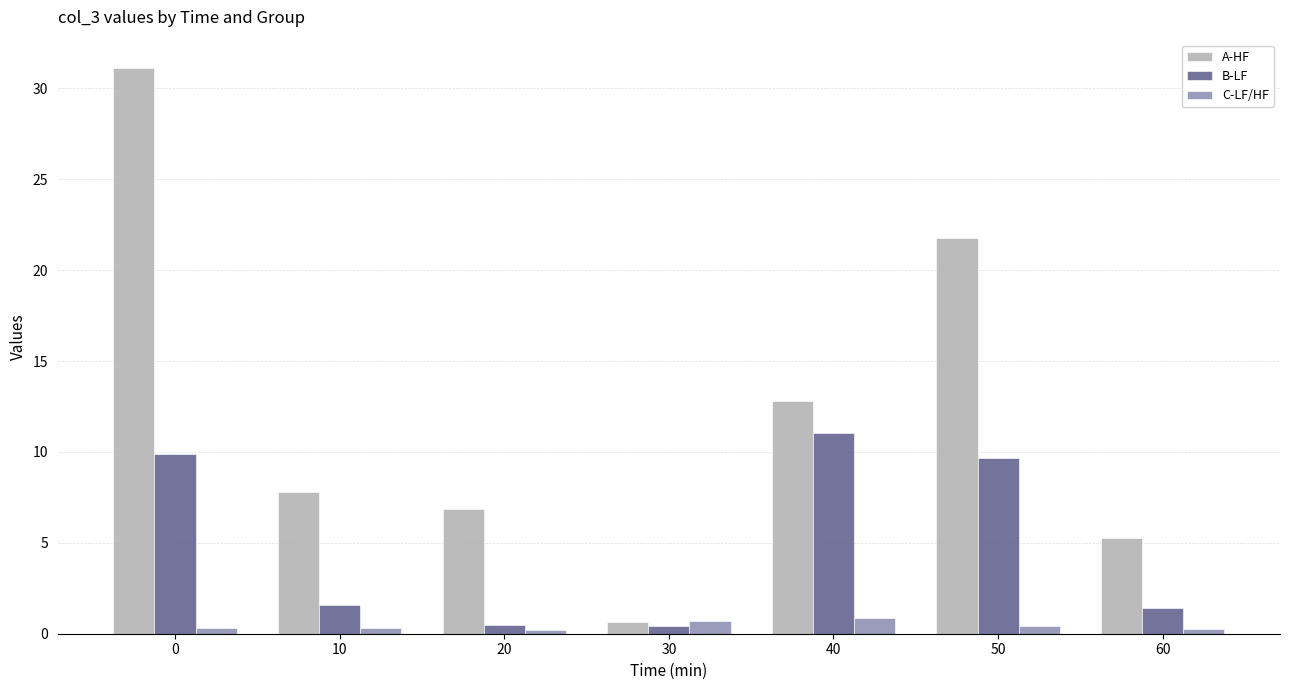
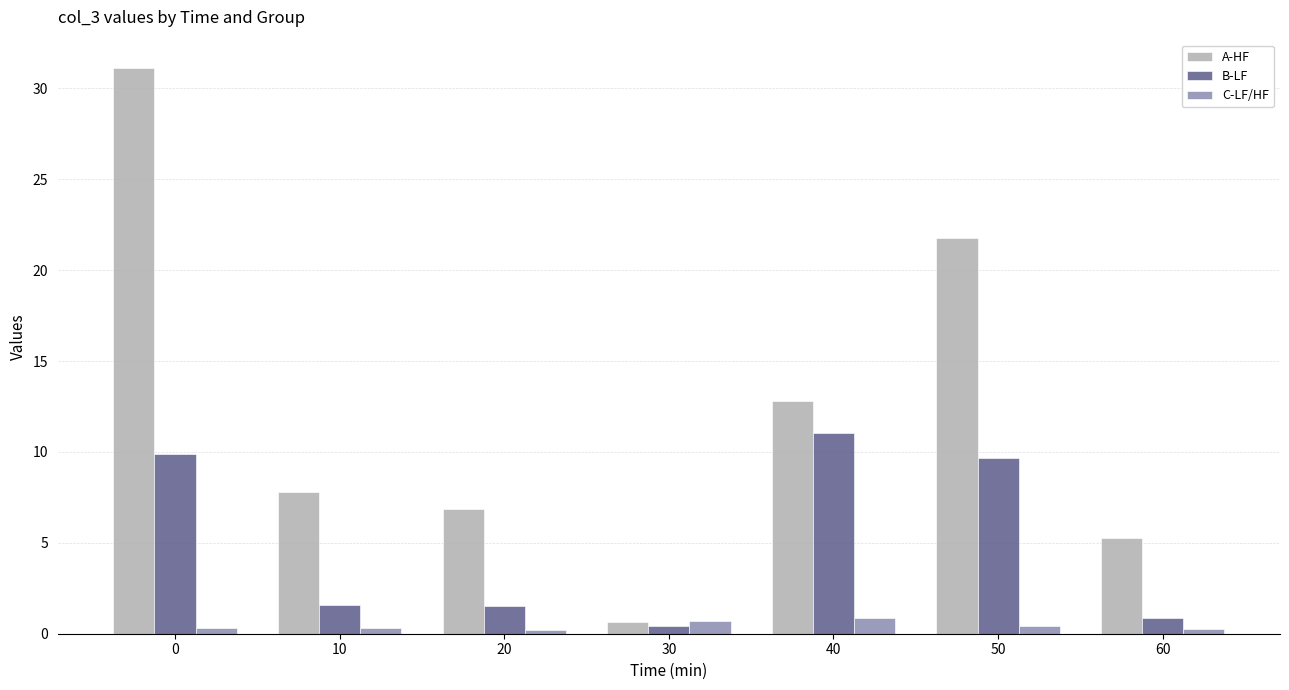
B-LF, 20: 0.5 -> 1.5
B-LF, 60: 1.4 -> 0.9
